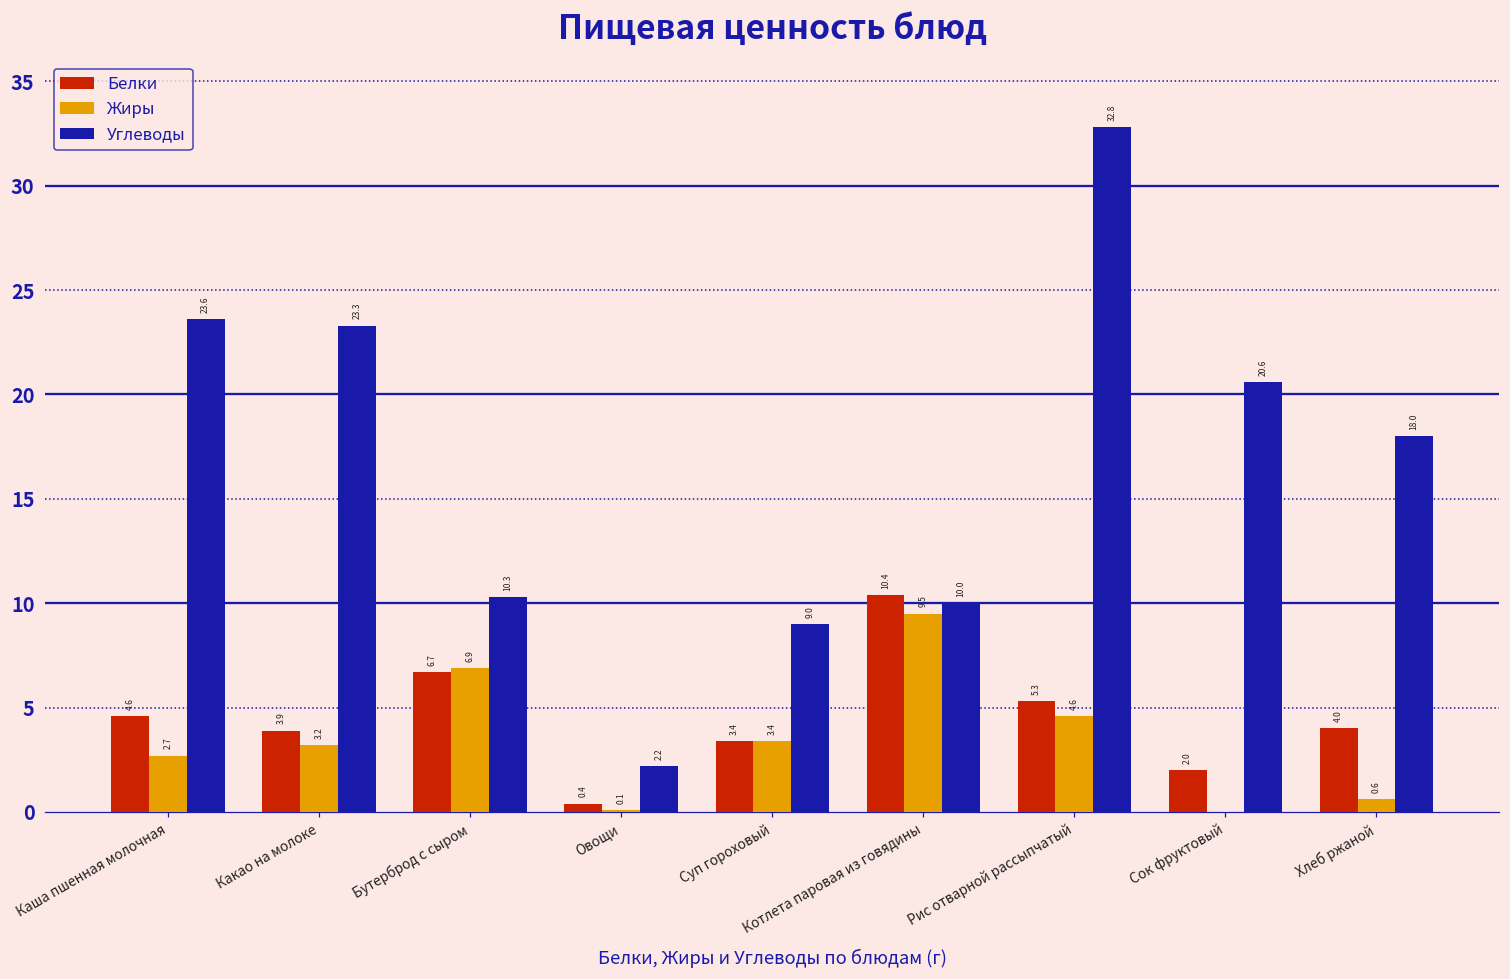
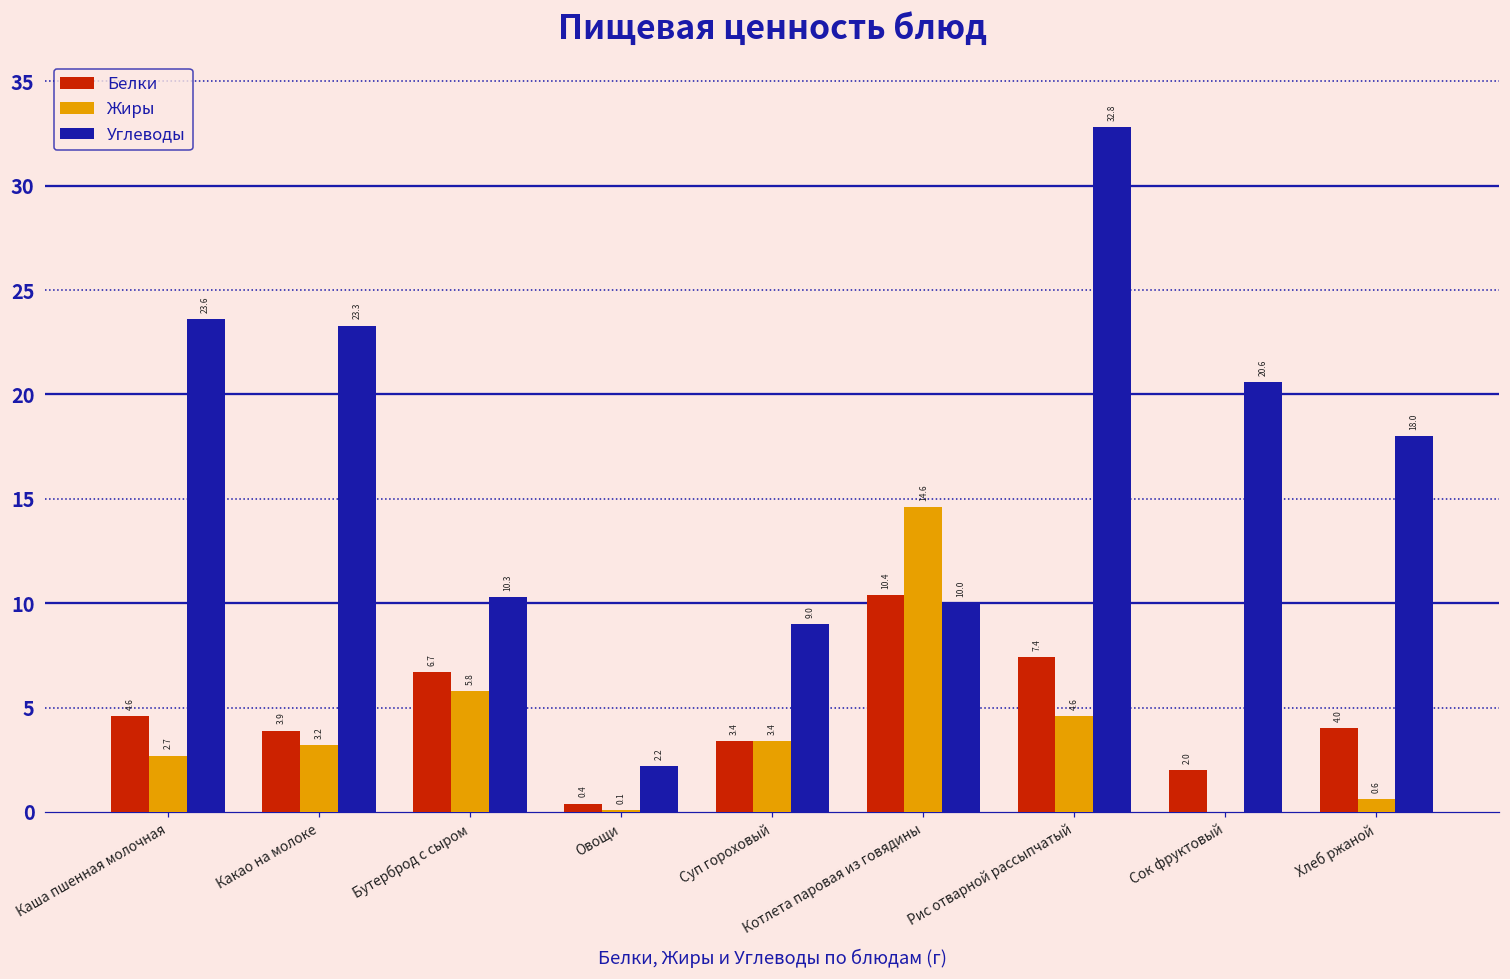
Жиры, Бутерброд с сыром: 6.9 -> 5.8
Жиры, Котлета паровая из говядины: 9.5 -> 14.6
Белки, Рис отварной рассыпчатый: 5.3 -> 7.4
